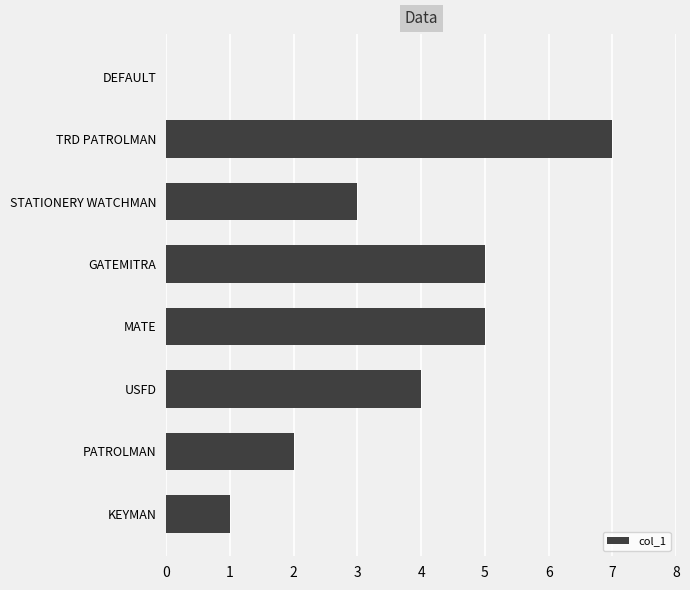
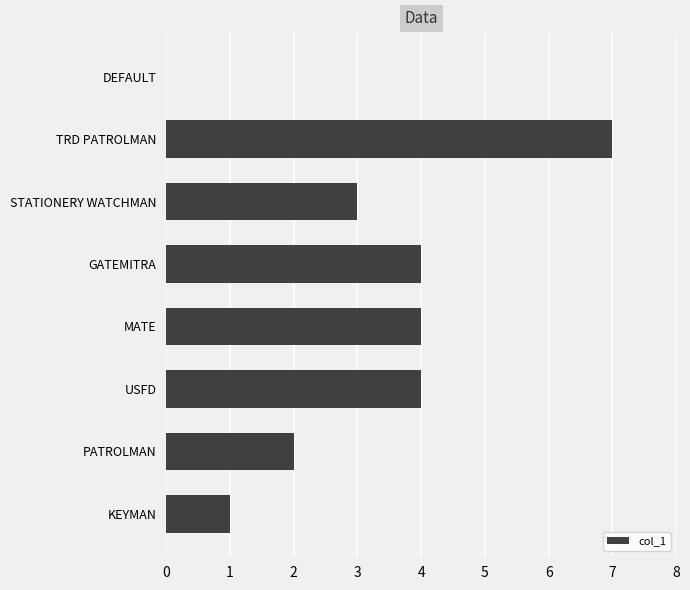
GATEMITRA: 5 -> 4
MATE: 5 -> 4
